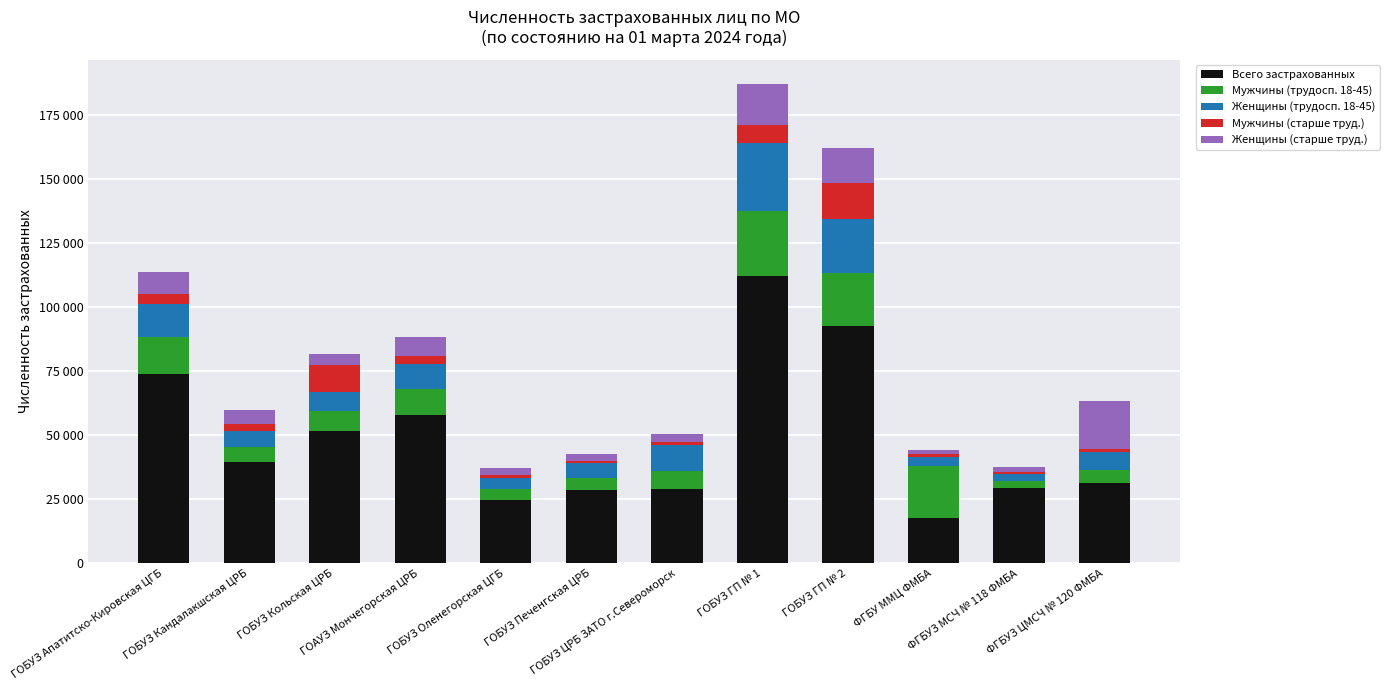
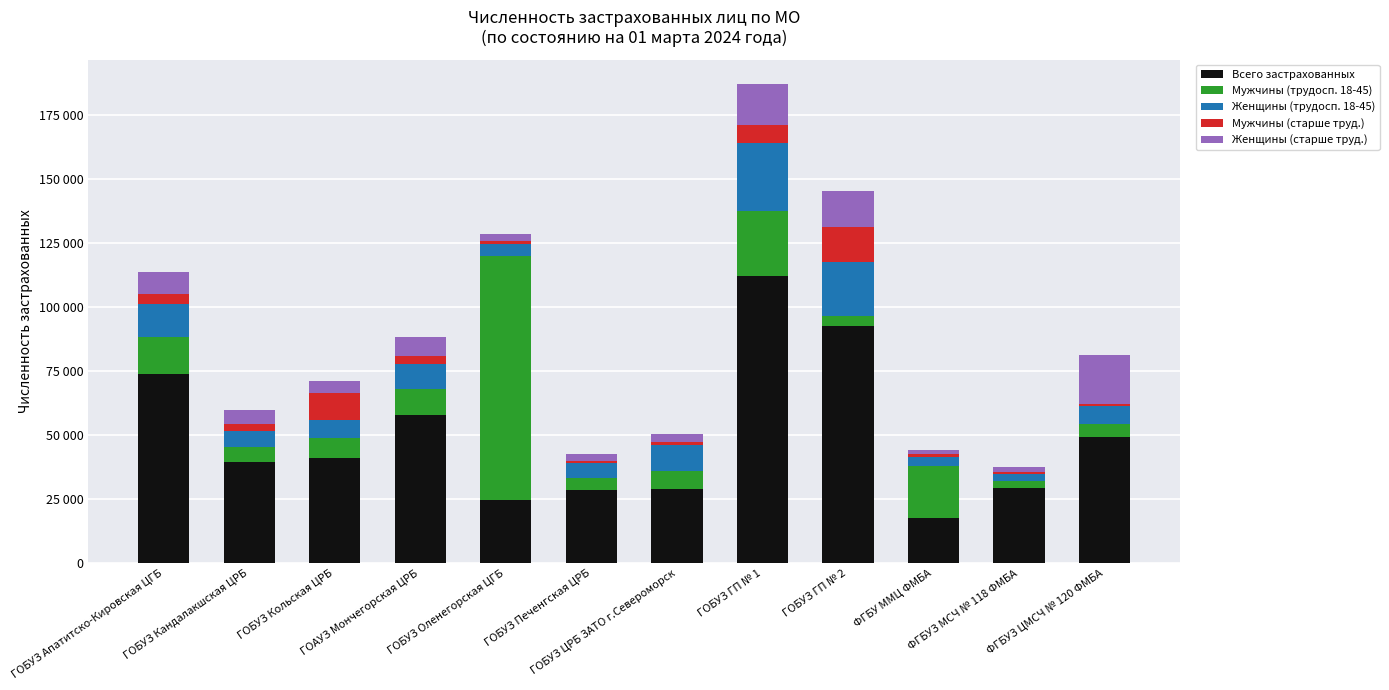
Всего застрахованных, ГОБУЗ Кольская ЦРБ: 52000 -> 41000
Мужчины (трудосп. 18-45), ГОБУЗ Оленегорская ЦГБ: 4000 -> 95000
Мужчины (трудосп. 18-45), ГОБУЗ ГП № 2: 21000 -> 4000
Всего застрахованных, ФГБУЗ ЦМСЧ № 120 ФМБА: 32000 -> 49000
